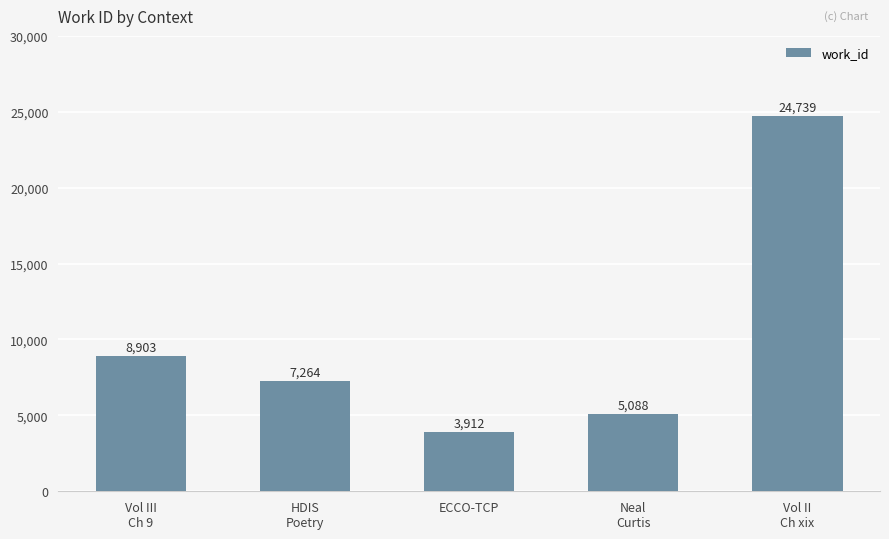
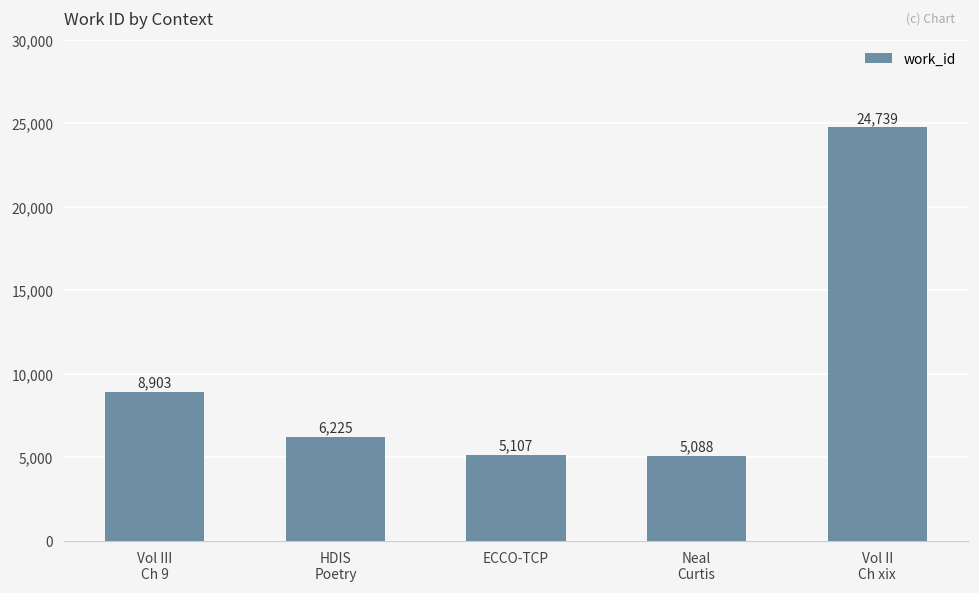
HDIS Poetry: 7,264 -> 6,225
ECCO-TCP: 3,912 -> 5,107
